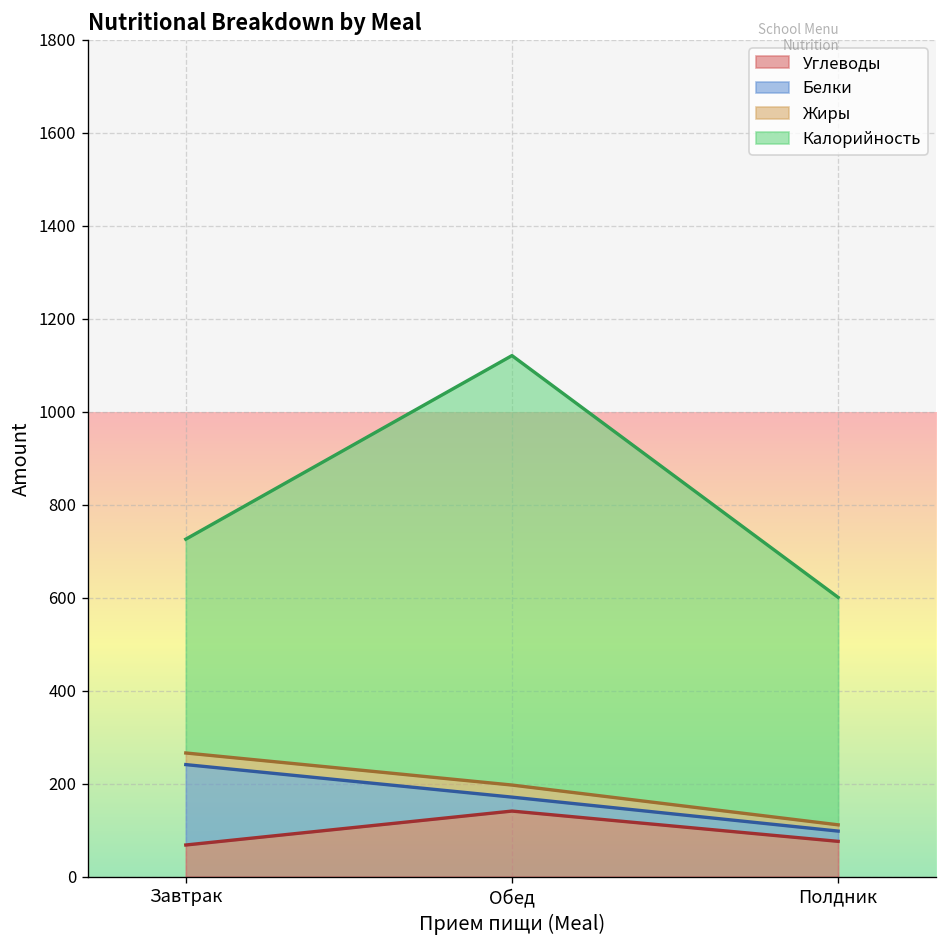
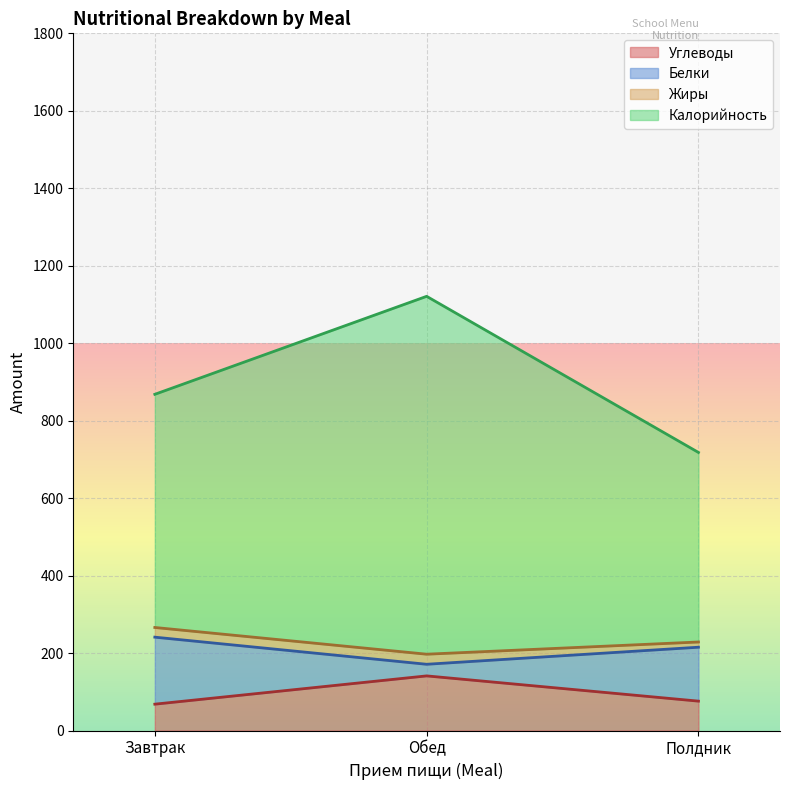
Калорийность, Завтрак: 460 -> 600
Белки, Полдник: 20 -> 140
